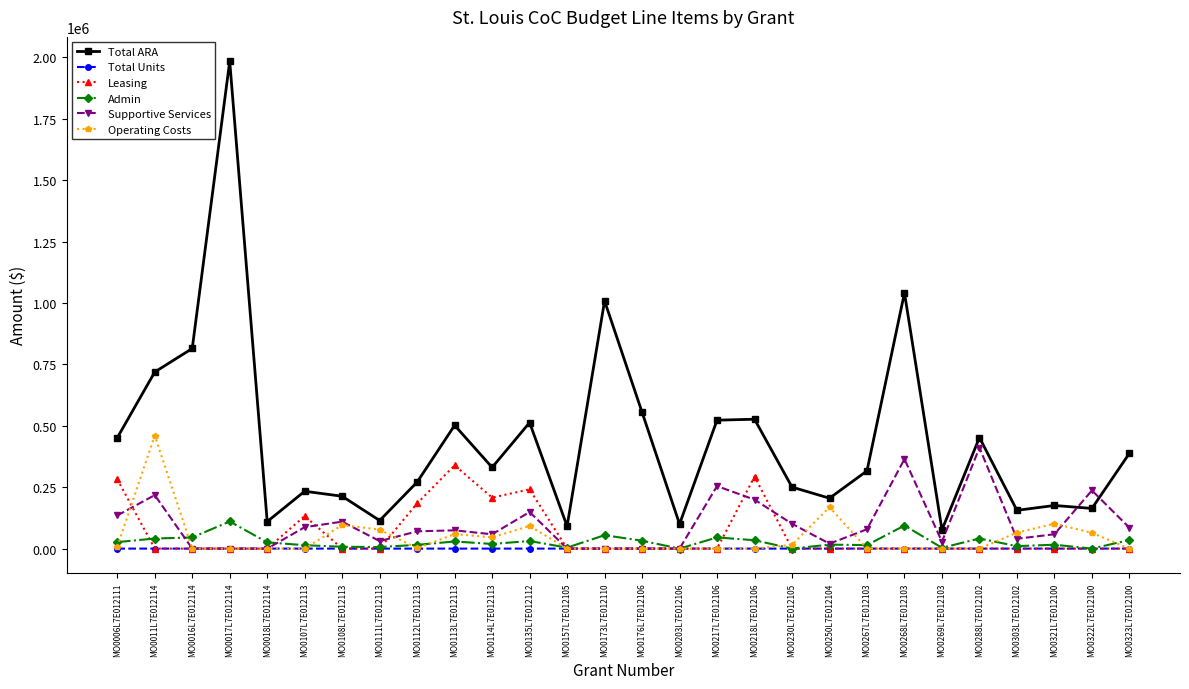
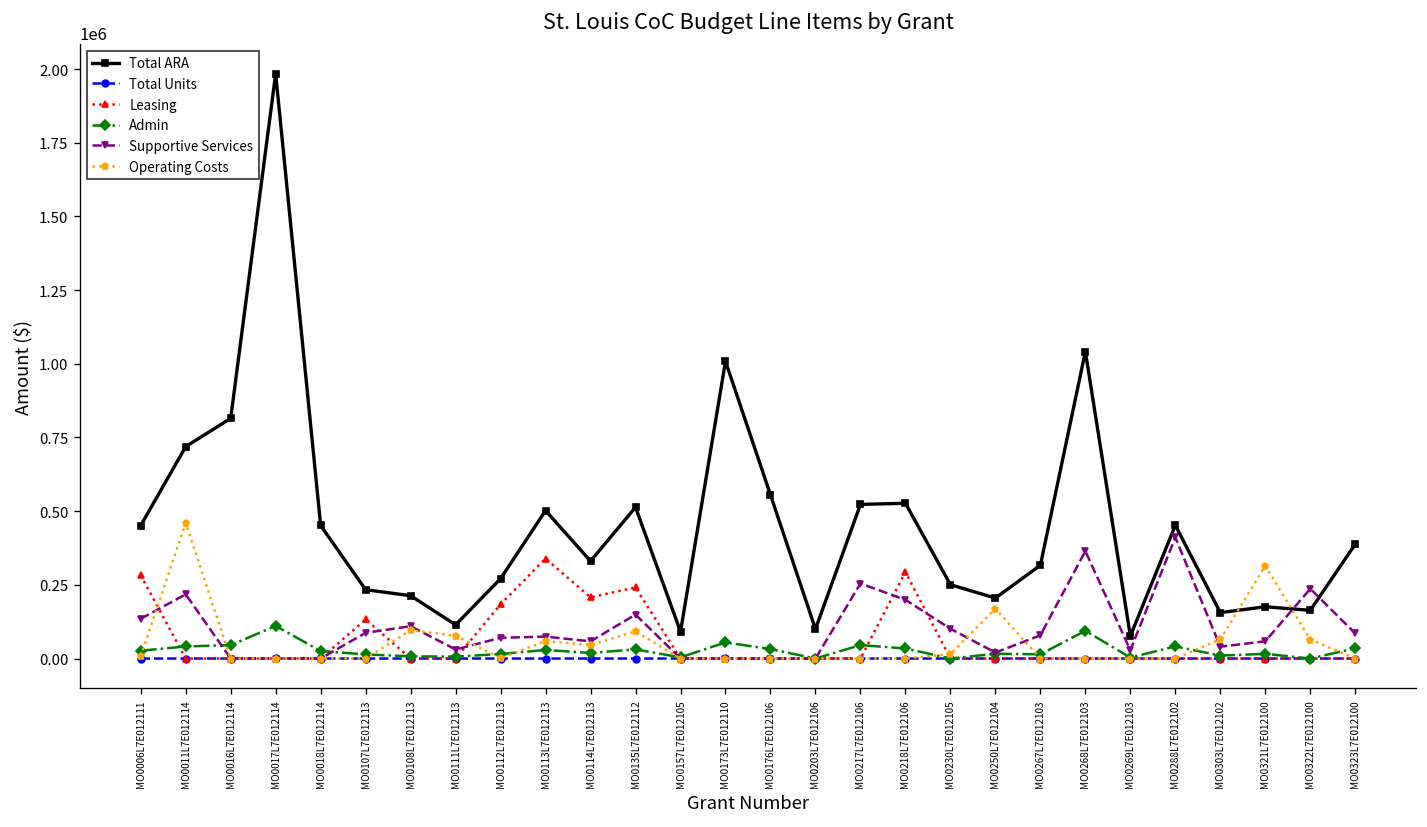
Total ARA, MO0018L7E012114: 110000 -> 450000
Operating Costs, MO0321L7E012100: 100000 -> 310000
